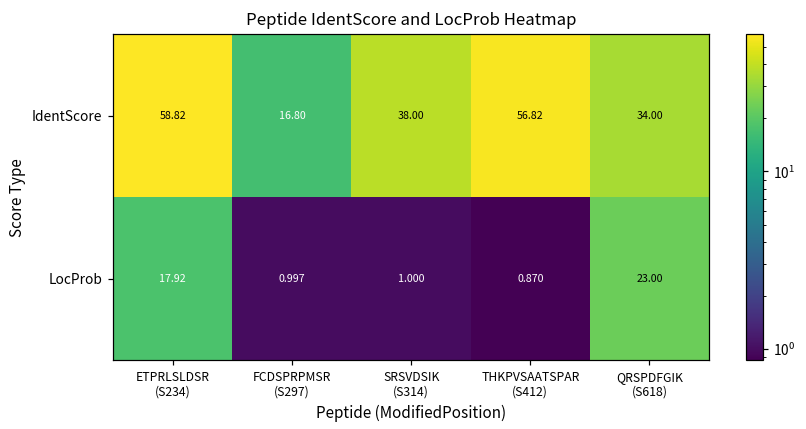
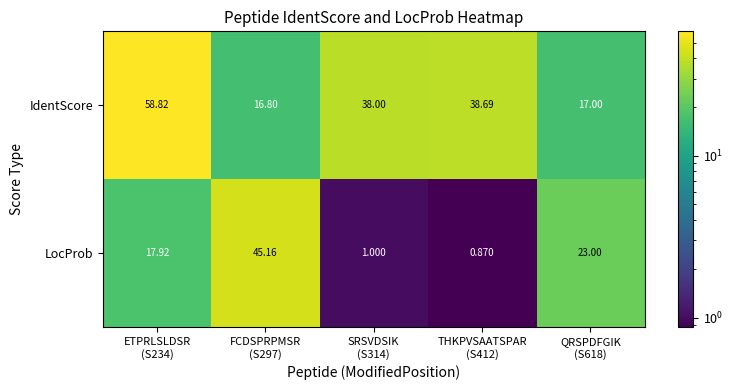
IdentScore, THKPVSAATSPAR (S412): 56.82 -> 38.69
IdentScore, QRSPDFGIK (S618): 34.00 -> 17.00
LocProb, FCDSPRPMSR (S297): 0.997 -> 45.16
